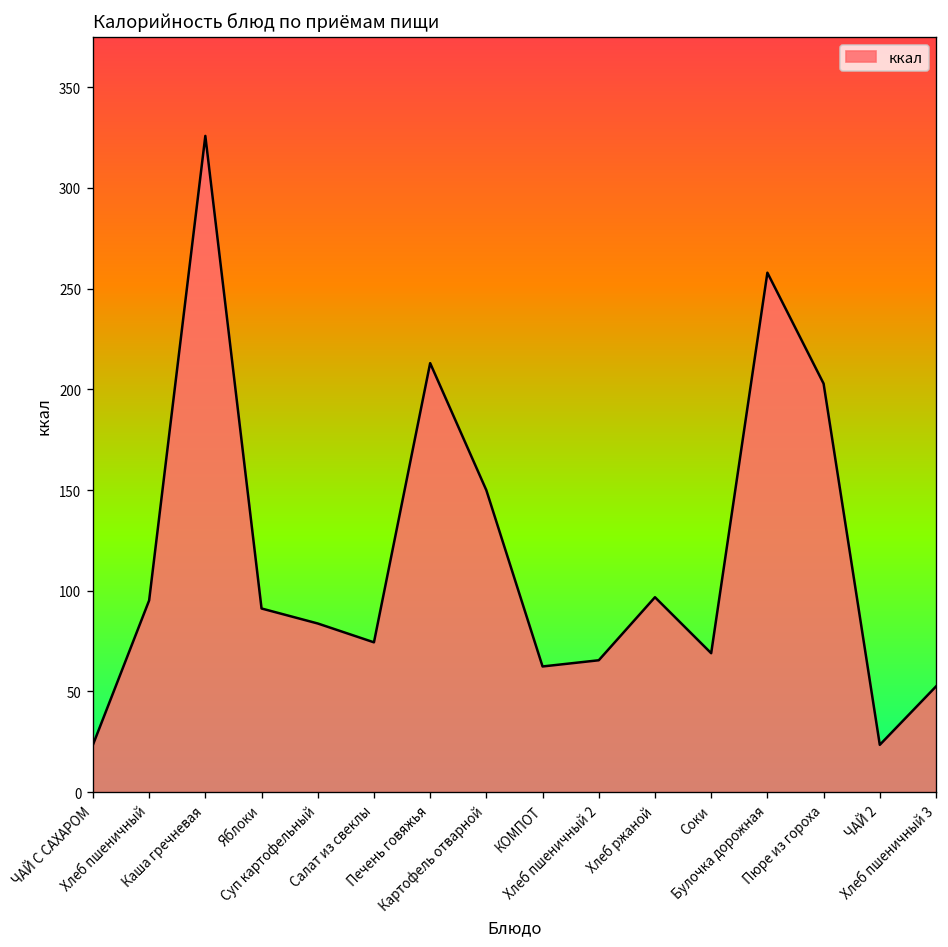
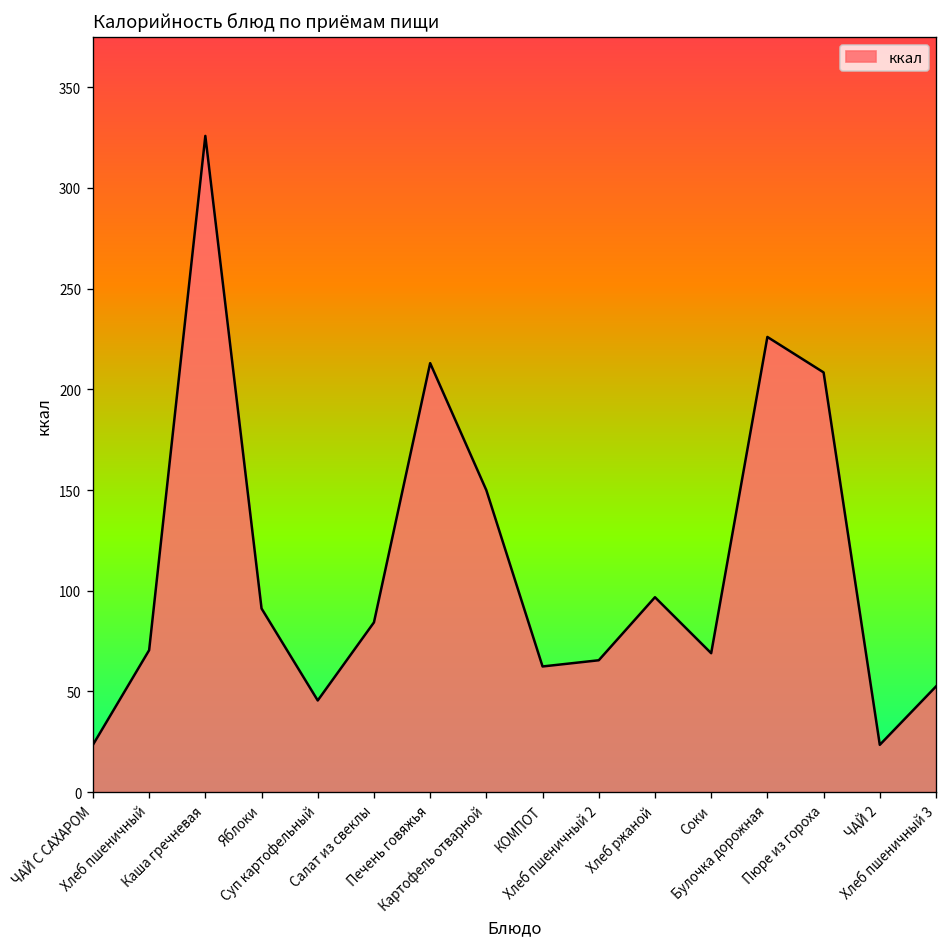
Хлеб пшеничный: 95 -> 71
Суп картофельный: 84 -> 46
Салат из свеклы: 74 -> 84
Булочка дорожная: 258 -> 226
Пюре из гороха: 203 -> 208
